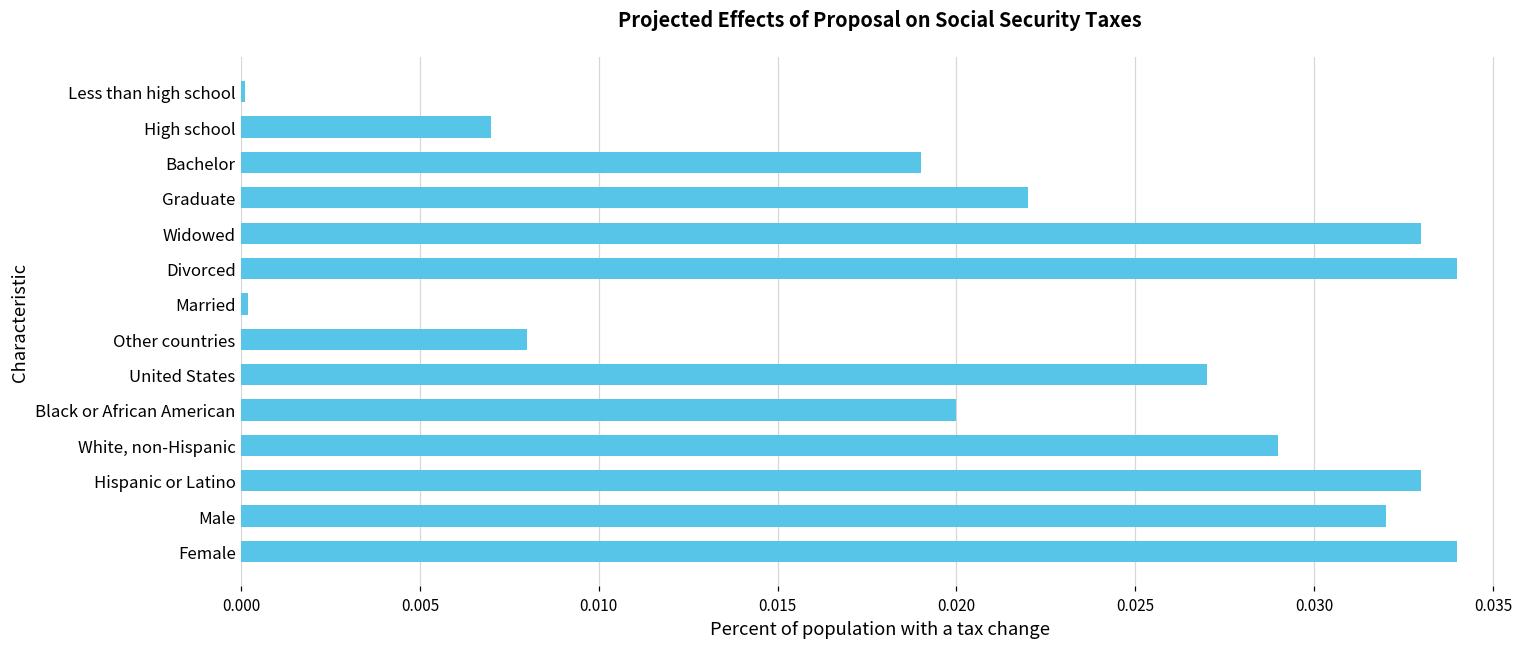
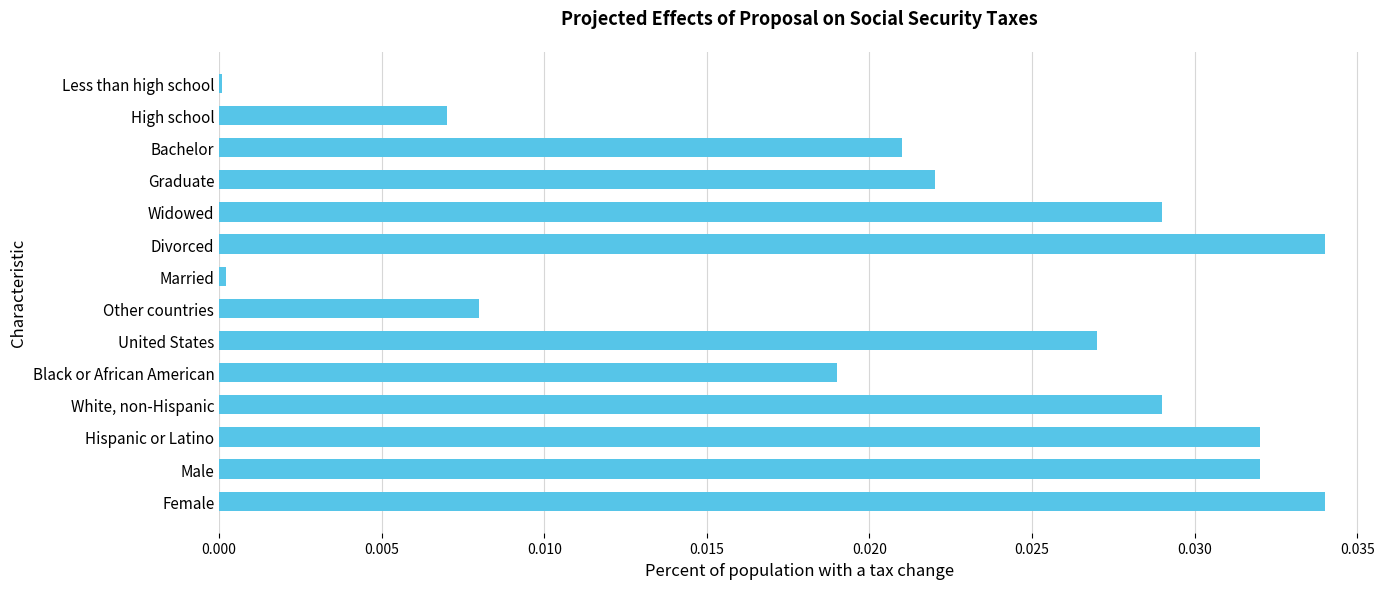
Bachelor: 0.019 -> 0.021
Widowed: 0.033 -> 0.029
Black or African American: 0.020 -> 0.019
Hispanic or Latino: 0.033 -> 0.032
